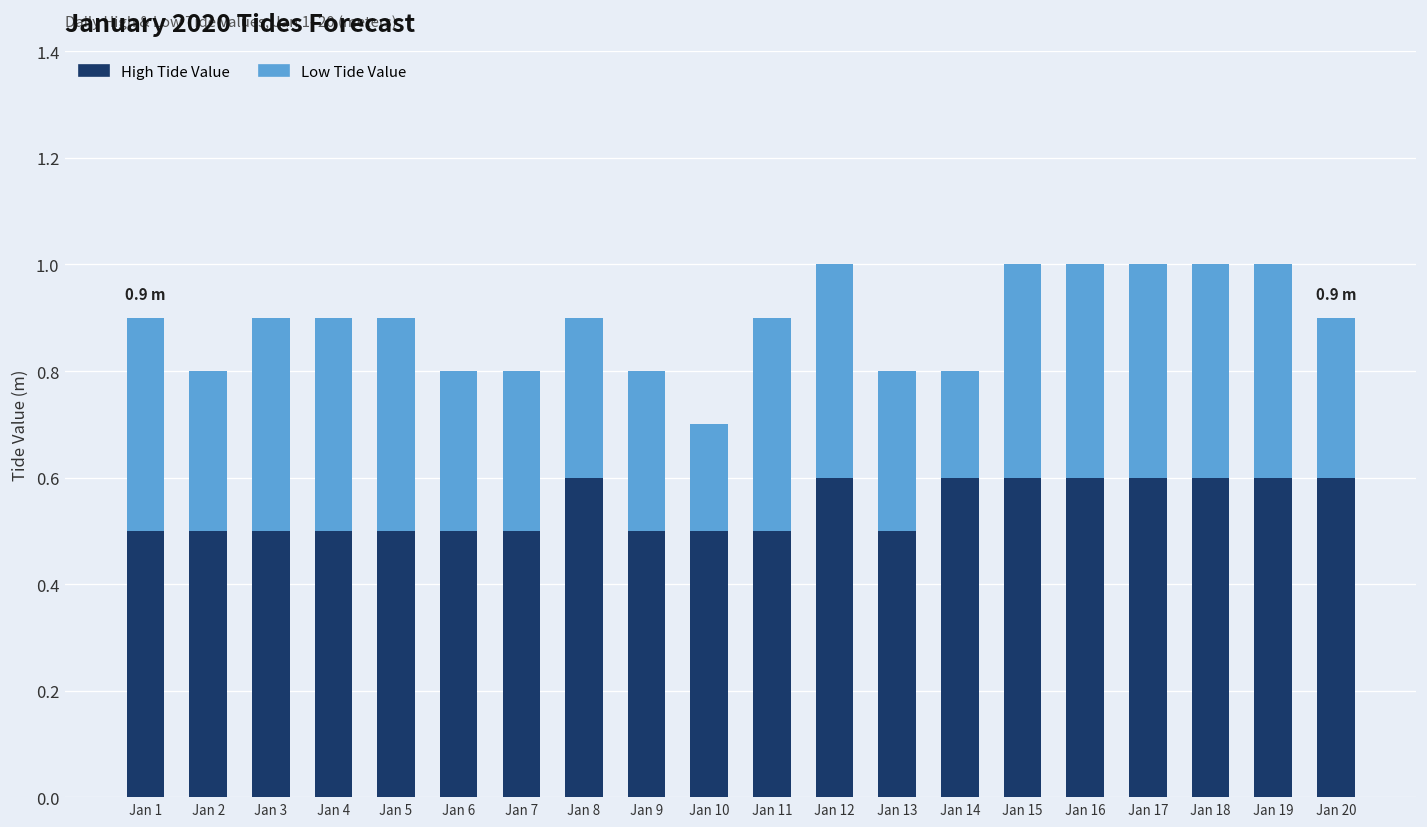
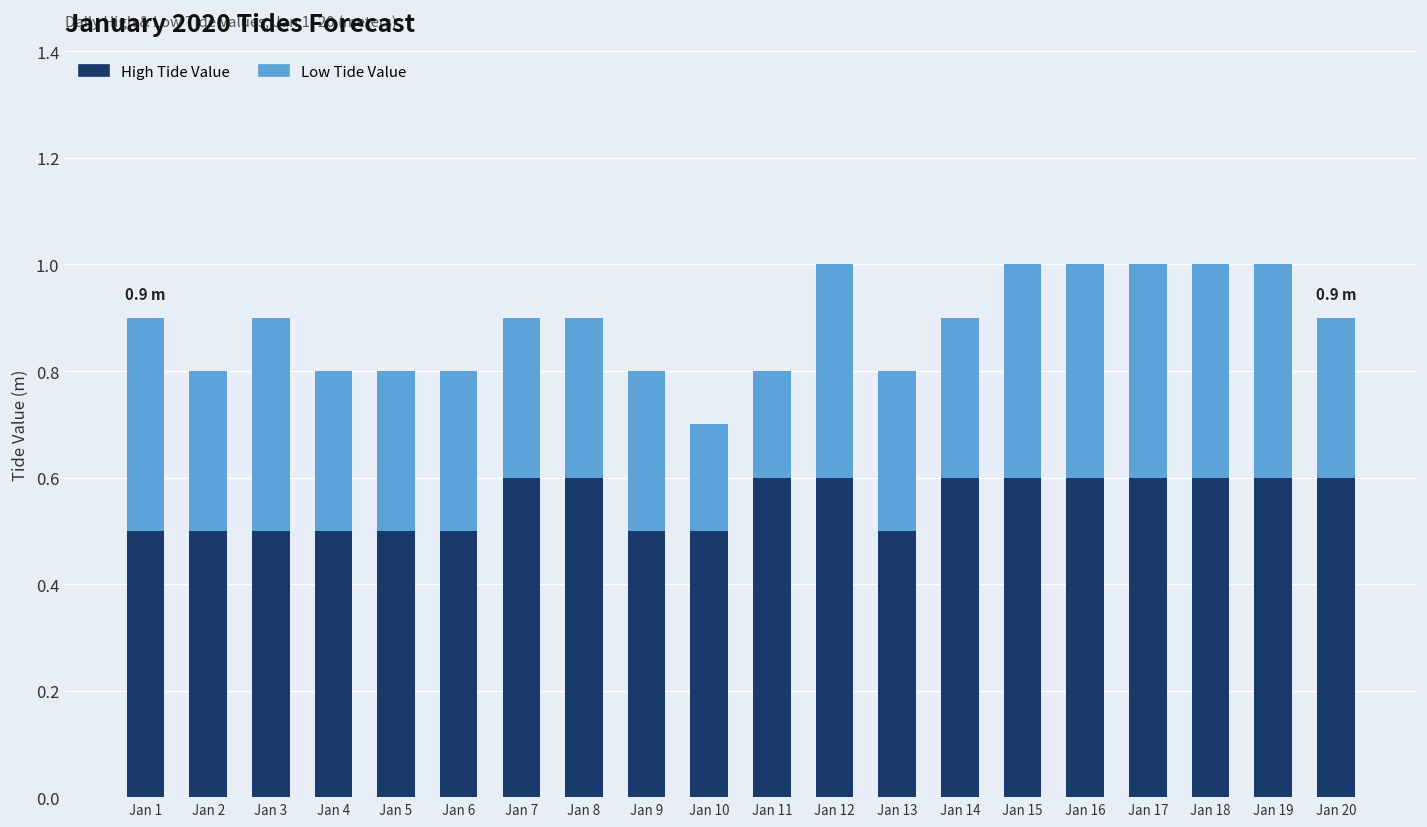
Low Tide Value, Jan 4: 0.4 -> 0.3
Low Tide Value, Jan 5: 0.4 -> 0.3
High Tide Value, Jan 7: 0.5 -> 0.6
High Tide Value, Jan 11: 0.5 -> 0.6
Low Tide Value, Jan 11: 0.4 -> 0.2
Low Tide Value, Jan 14: 0.2 -> 0.3
